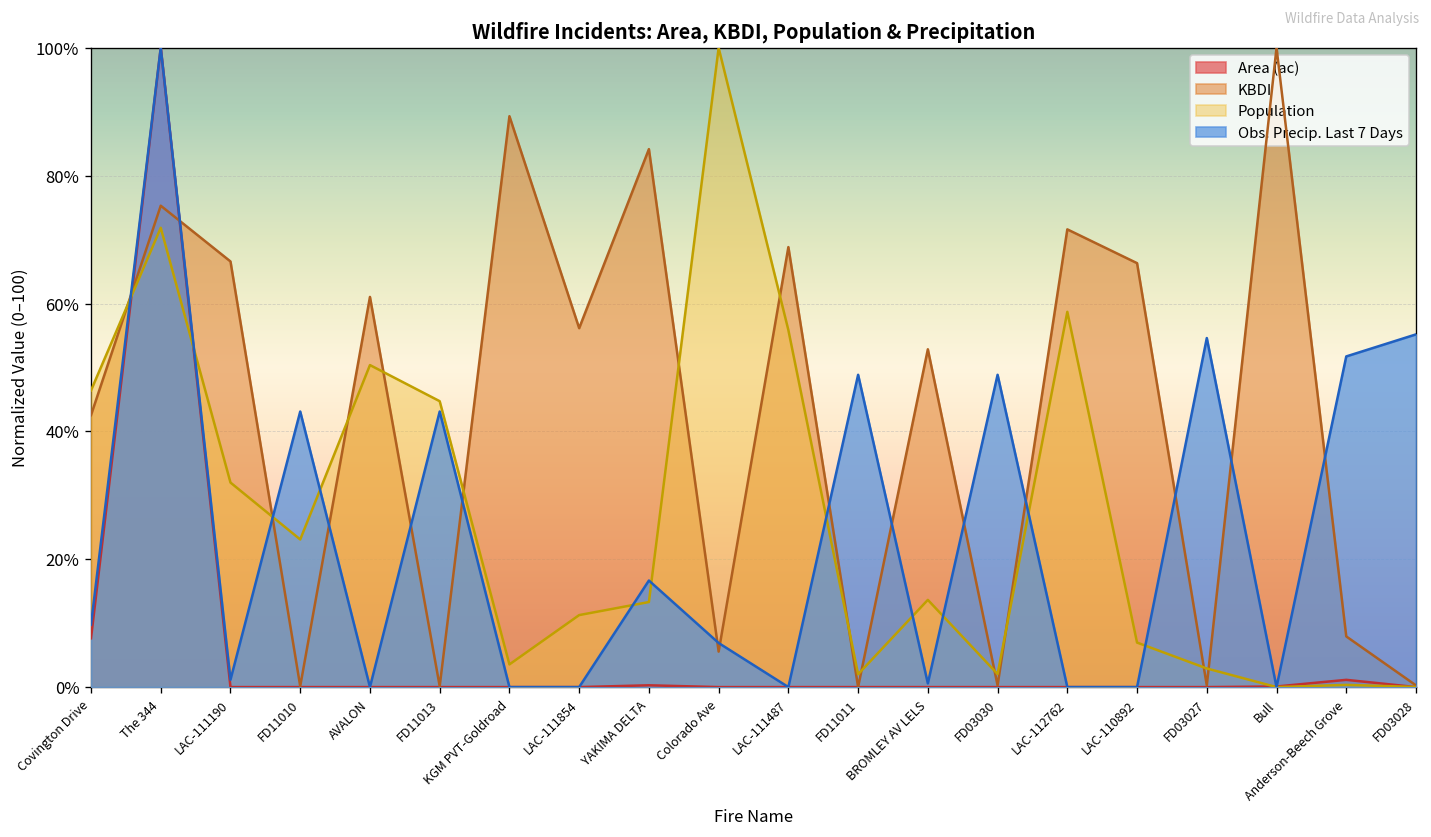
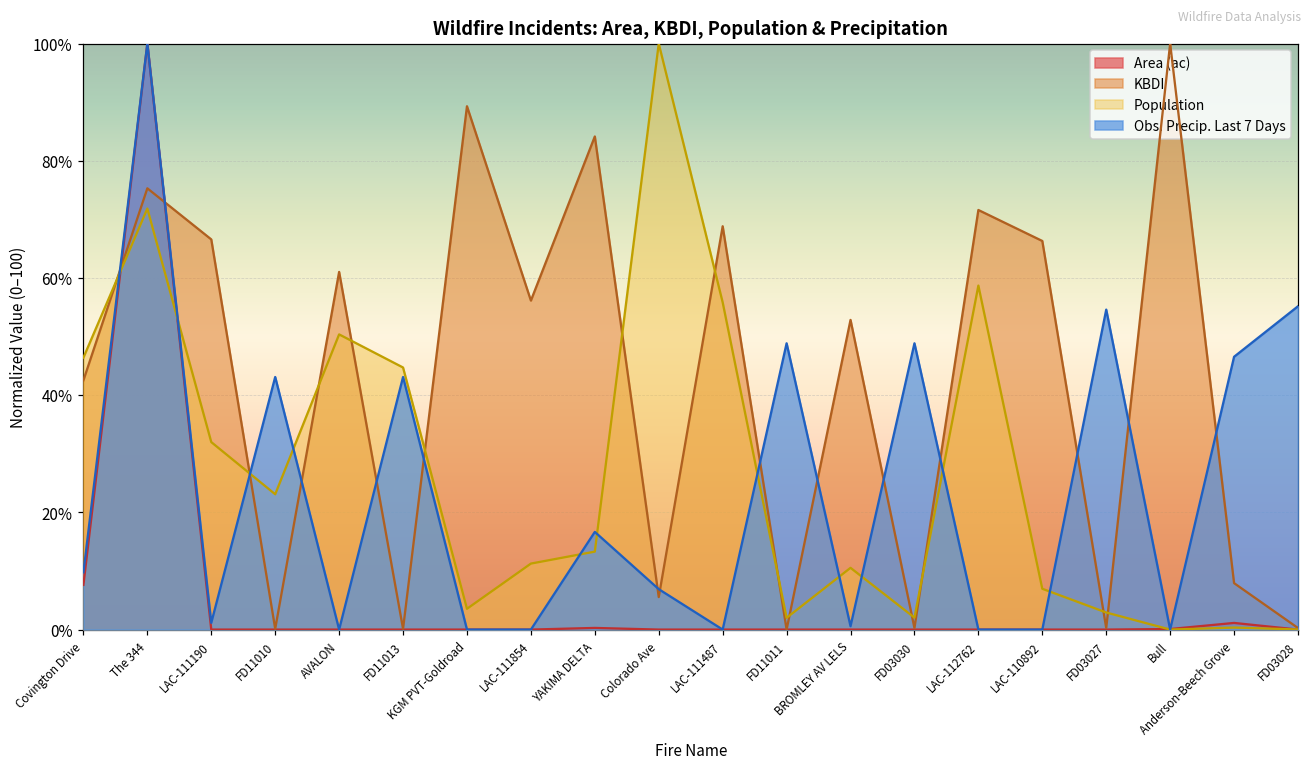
Population, BROMLEY AV LELS: 14% -> 11%
Obs. Precip. Last 7 Days, Anderson-Beech Grove: 52% -> 47%
